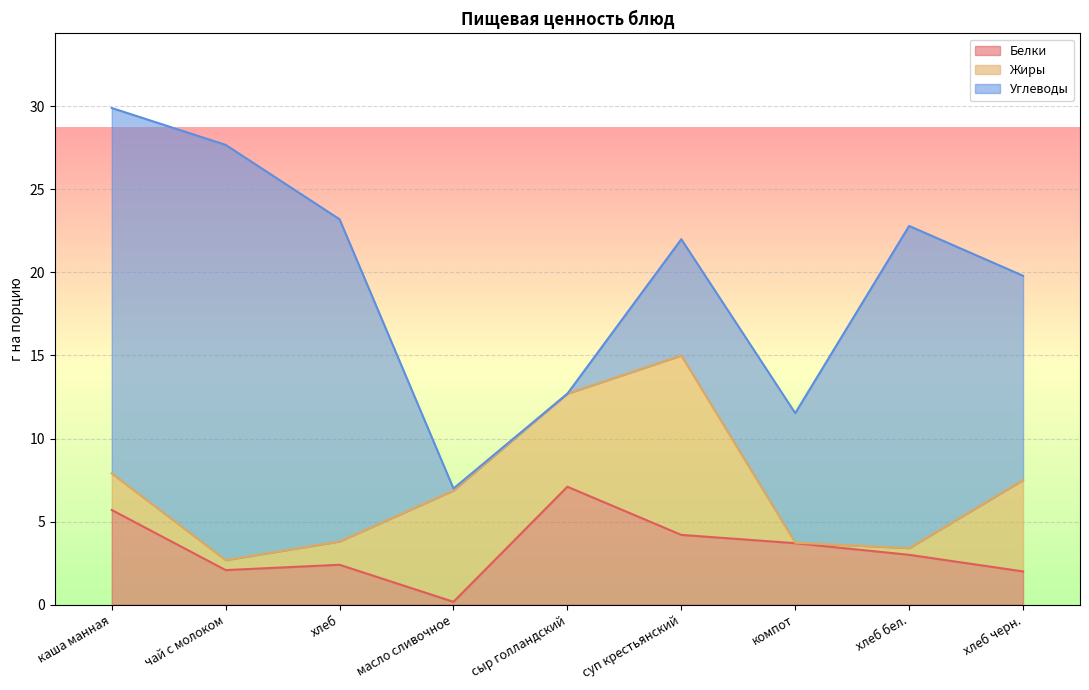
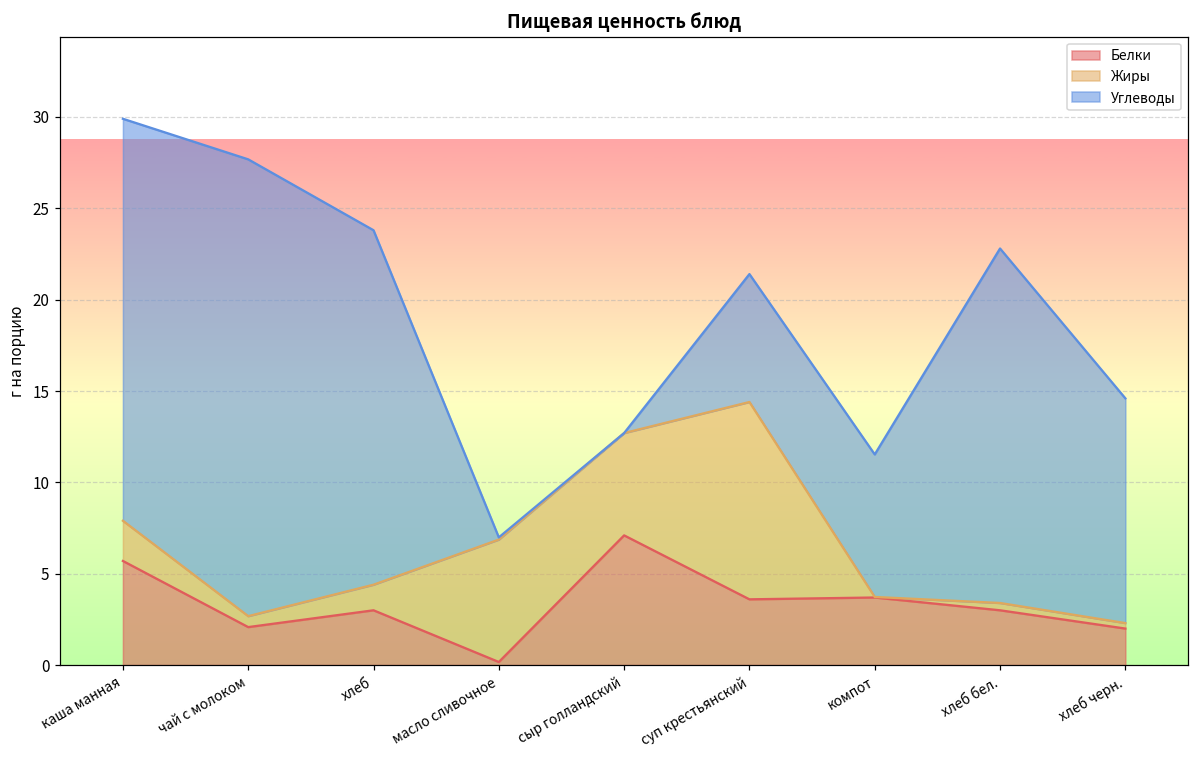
Белки, хлеб: 2.4 -> 3.0
Белки, суп крестьянский: 4.2 -> 3.6
Жиры, хлеб черн.: 5.5 -> 0.3
